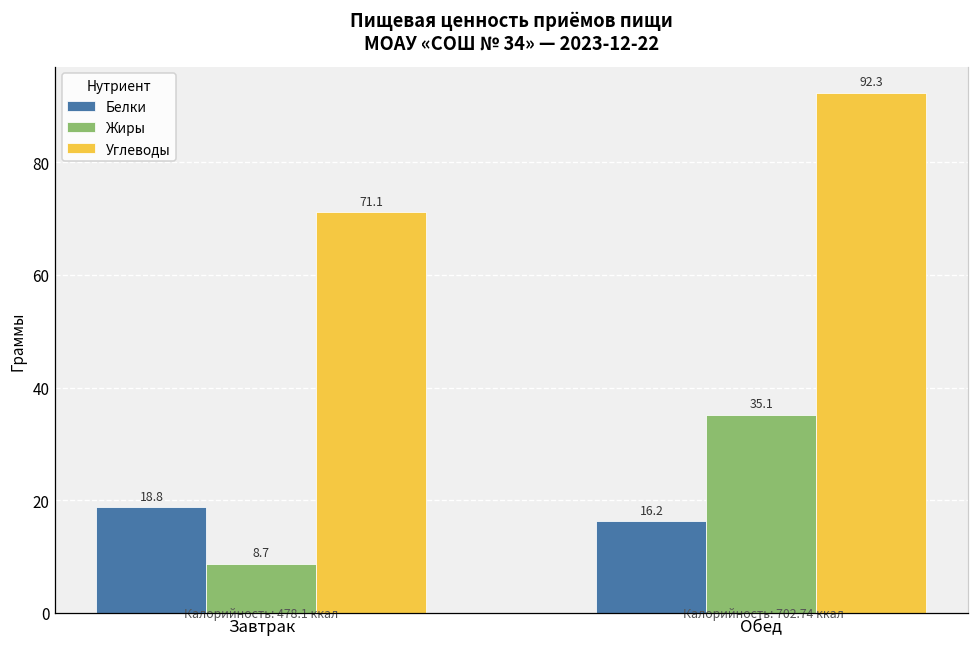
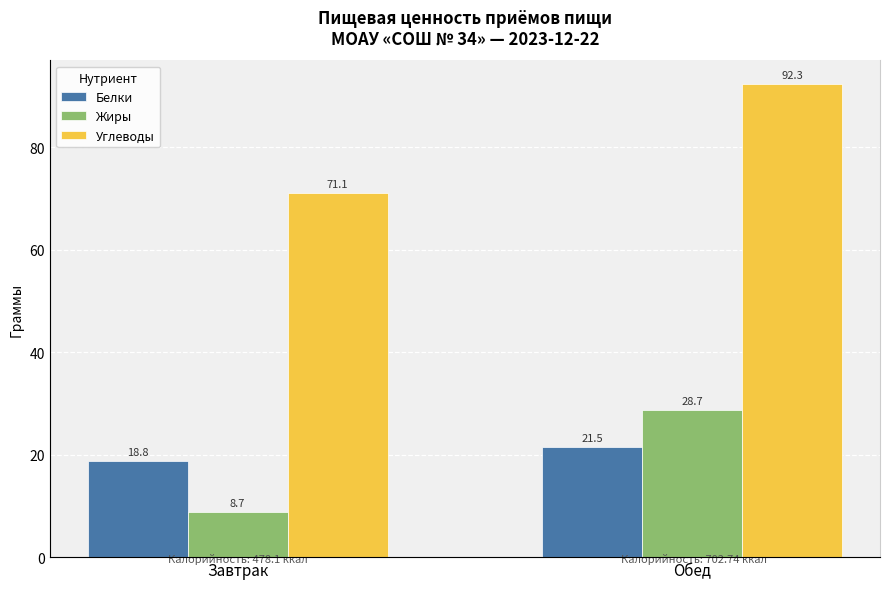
Белки, Обед: 16.2 -> 21.5
Жиры, Обед: 35.1 -> 28.7
